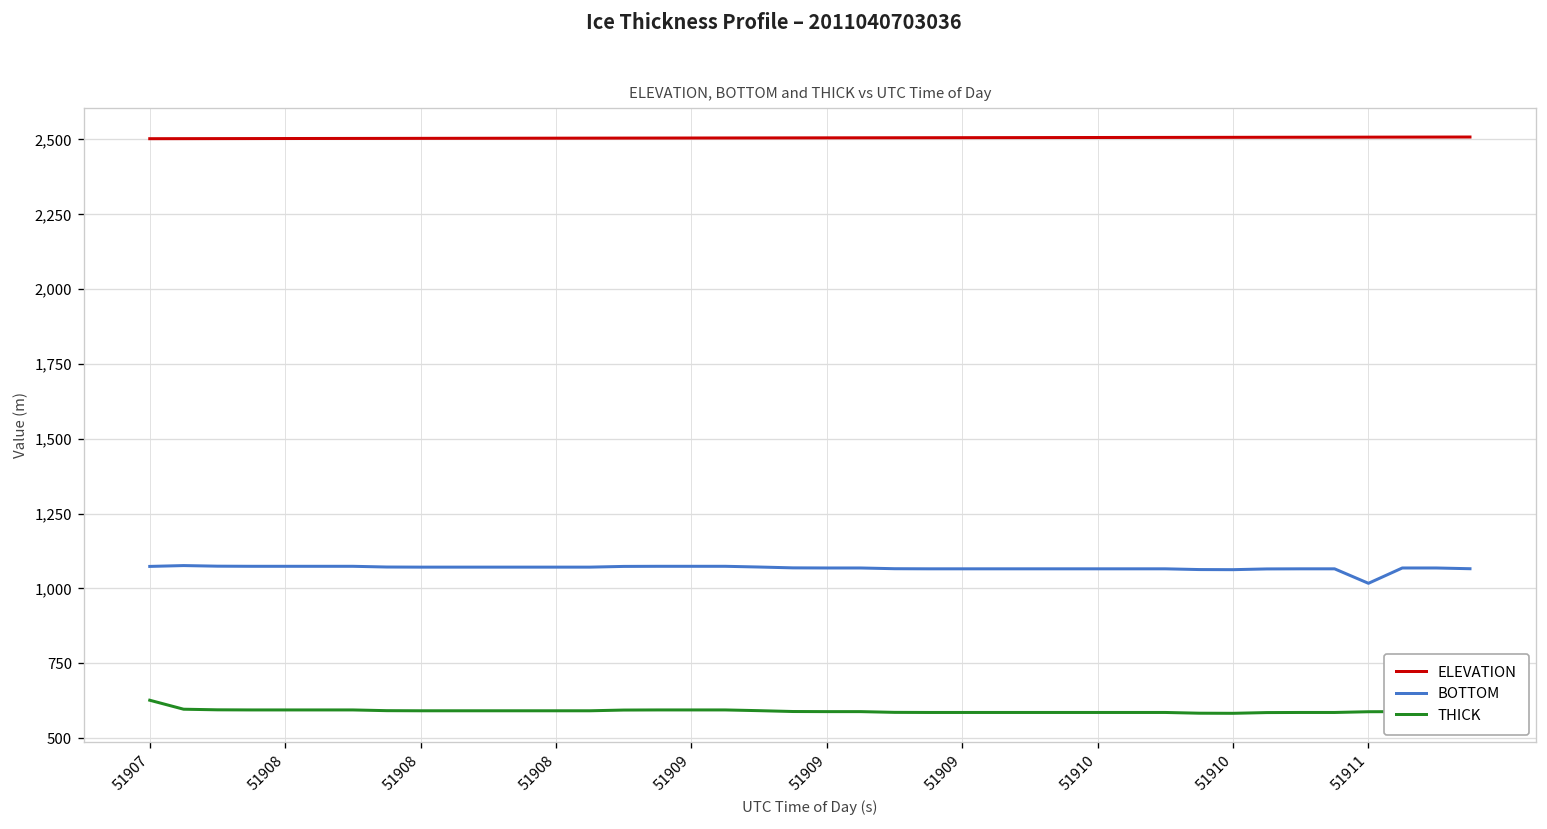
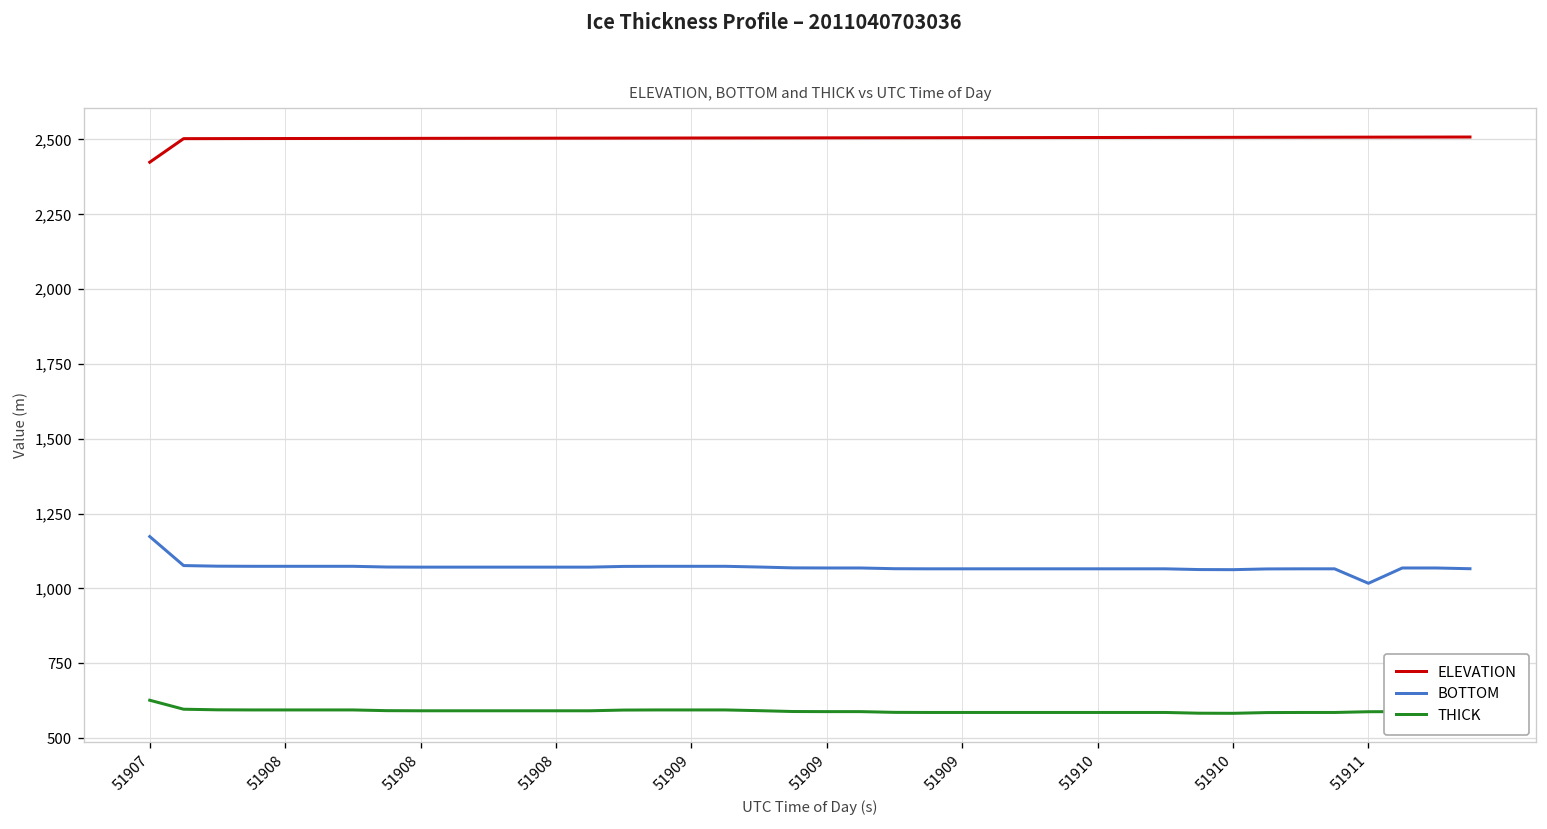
ELEVATION, 51907: 2,500 -> 2,420
BOTTOM, 51907: 1,070 -> 1,170
